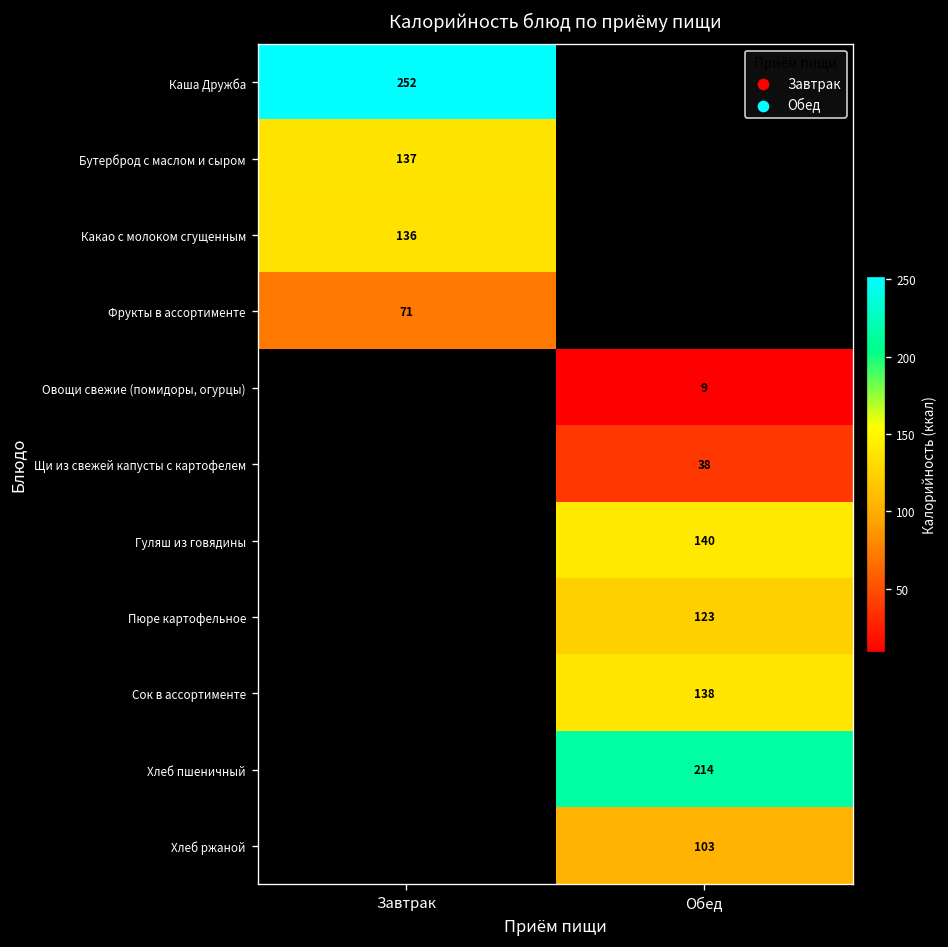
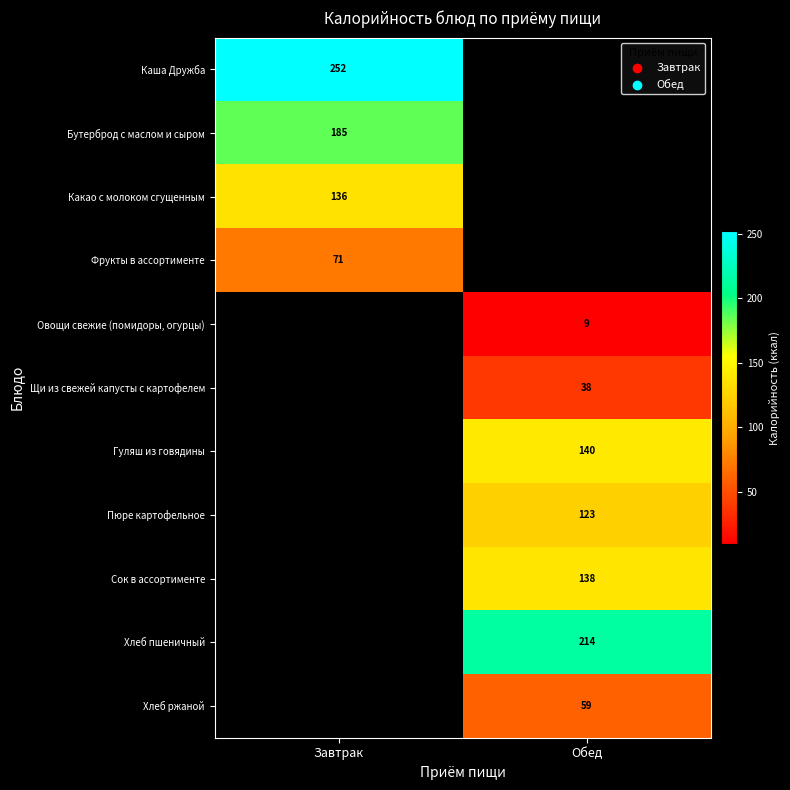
Бутерброд с маслом и сыром, Завтрак: 137 -> 185
Хлеб ржаной, Обед: 103 -> 59
